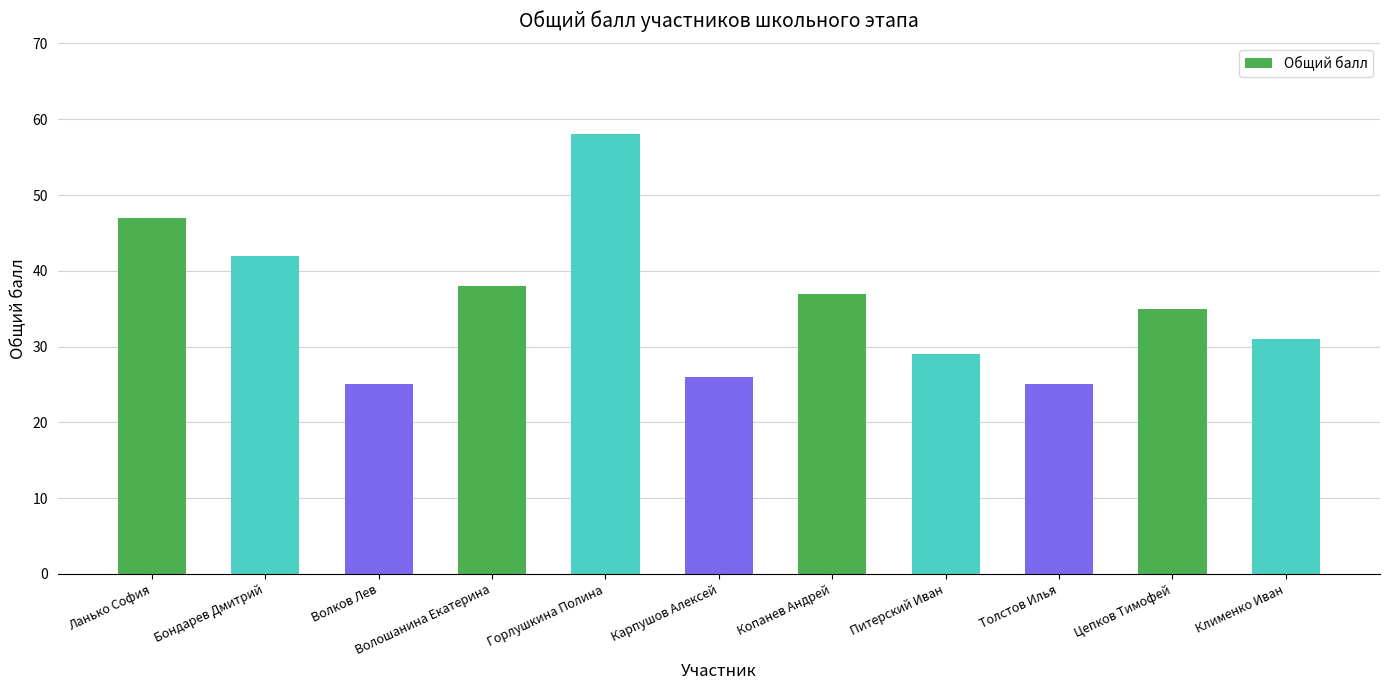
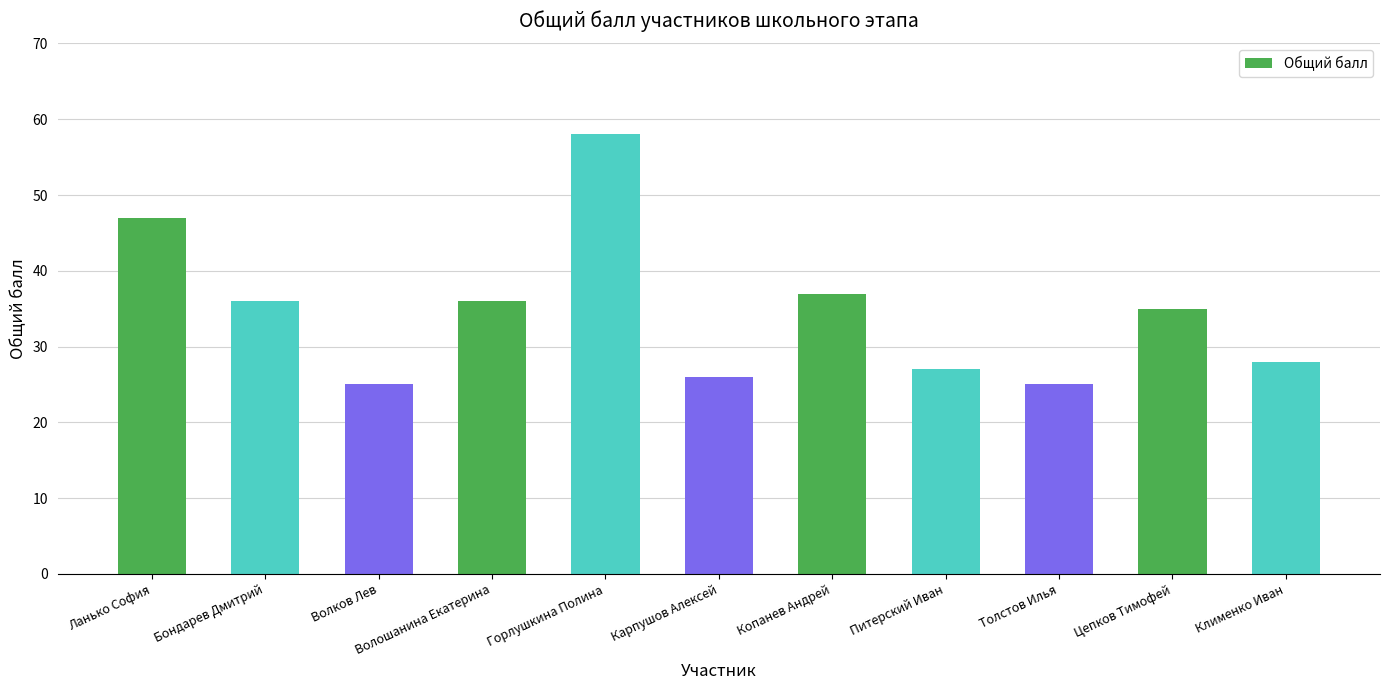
Бондарев Дмитрий: 42 -> 36
Волошанина Екатерина: 38 -> 36
Питерский Иван: 29 -> 27
Клименко Иван: 31 -> 28
